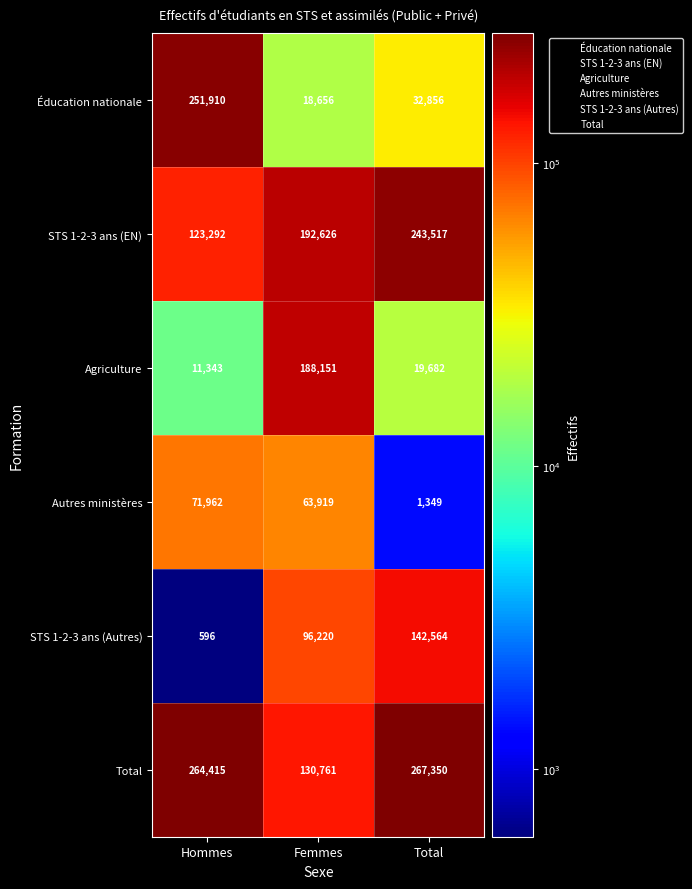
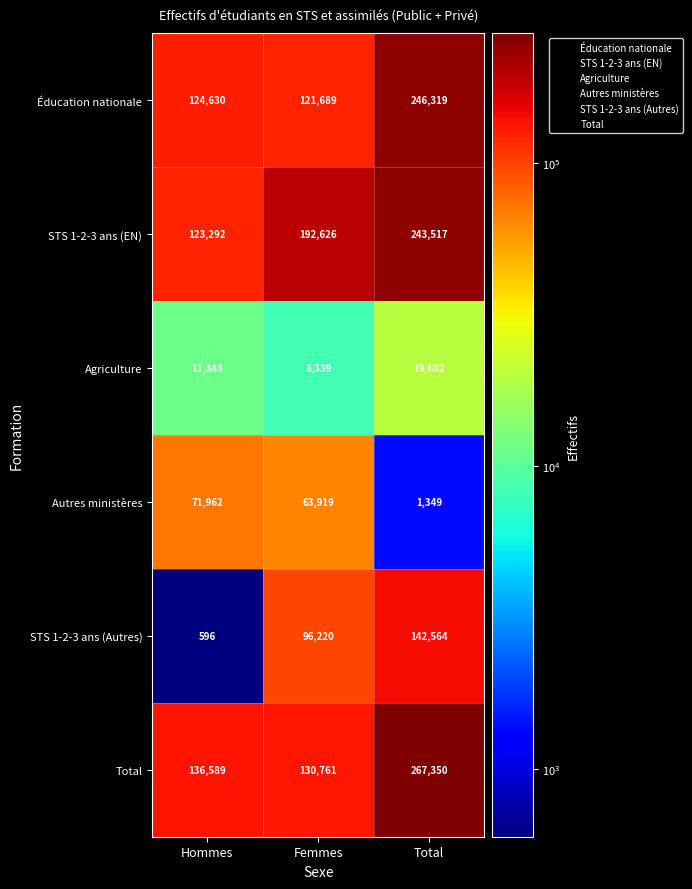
Éducation nationale, Hommes: 251,910 -> 124,630
Éducation nationale, Femmes: 18,656 -> 121,689
Éducation nationale, Total: 32,856 -> 246,319
Agriculture, Femmes: 188,151 -> 8,339
Total, Hommes: 264,415 -> 136,589
